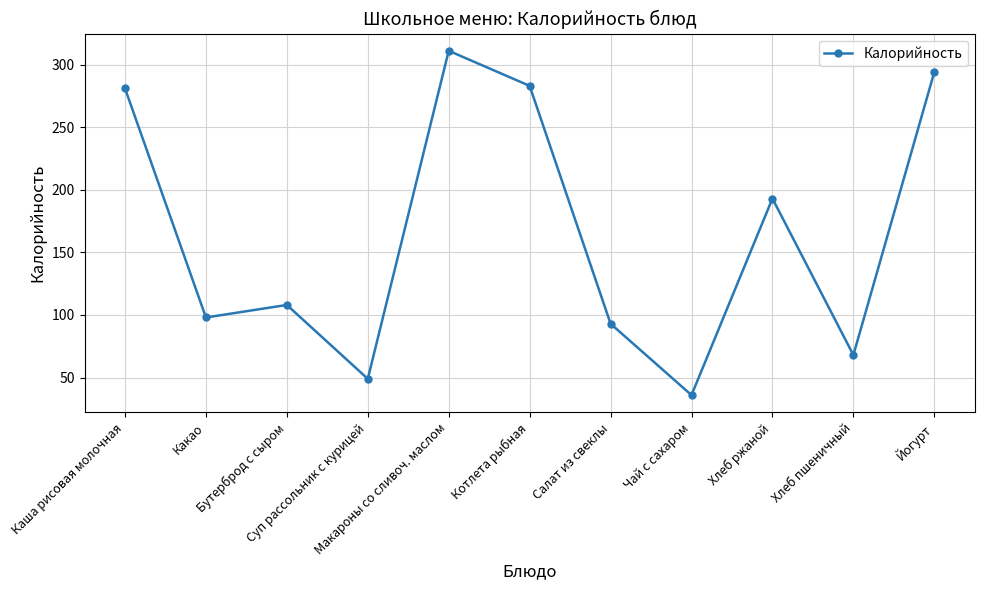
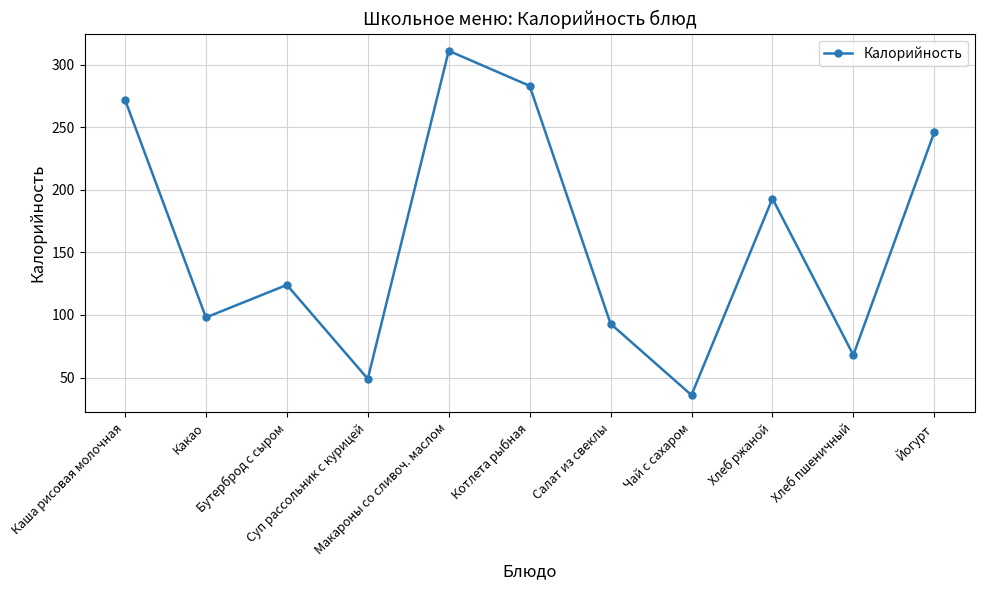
Каша рисовая молочная: 281 -> 272
Бутерброд с сыром: 108 -> 124
Йогурт: 294 -> 246
